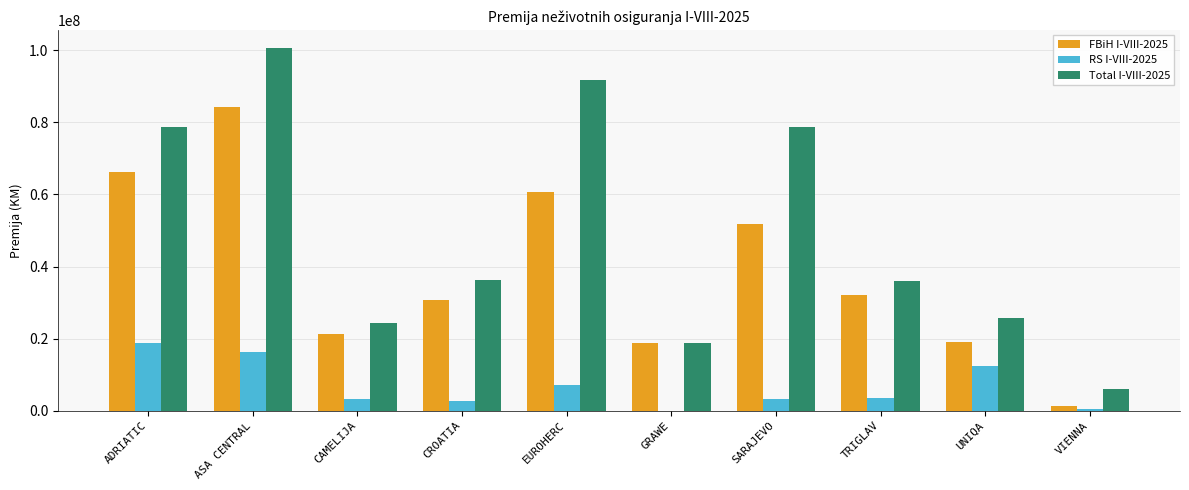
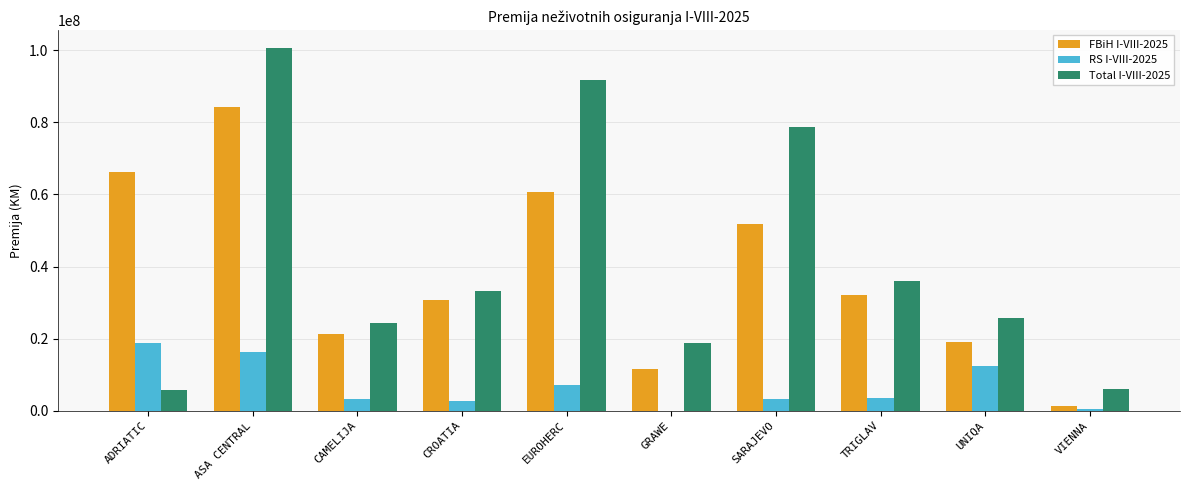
Total I-VIII-2025, ADRIATIC: 79000000 -> 6000000
Total I-VIII-2025, CROATIA: 36000000 -> 33000000
FBiH I-VIII-2025, GRAWE: 19000000 -> 12000000
